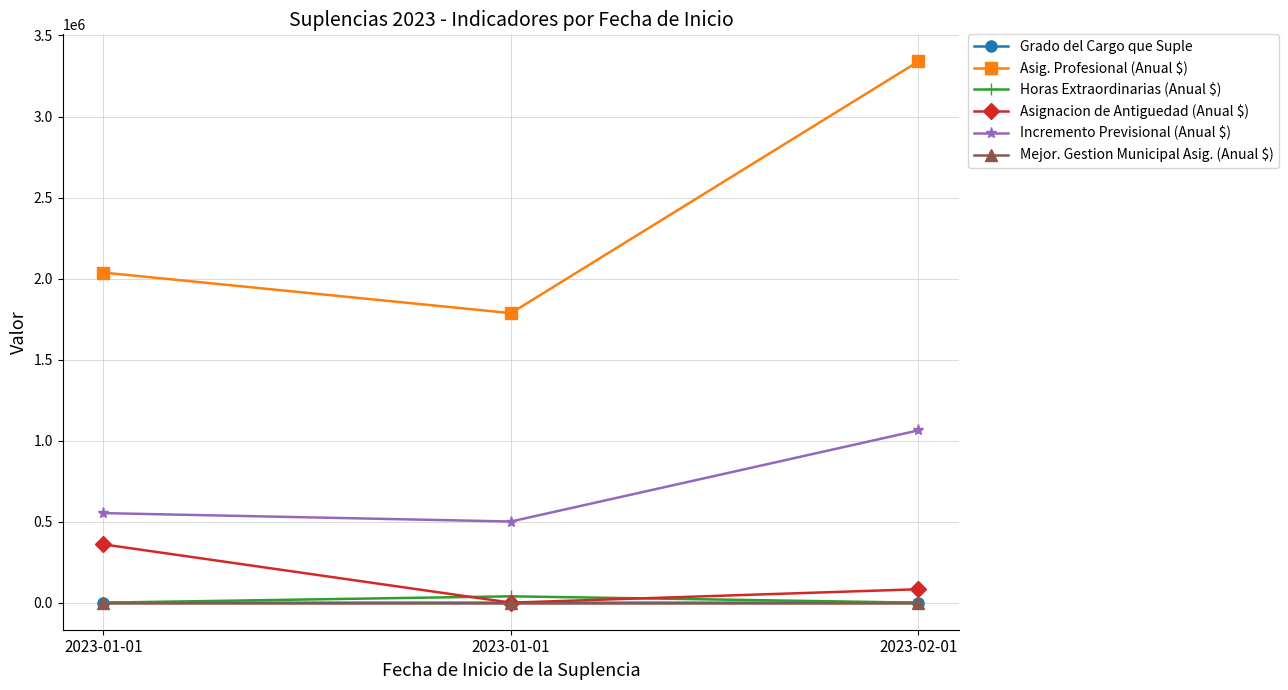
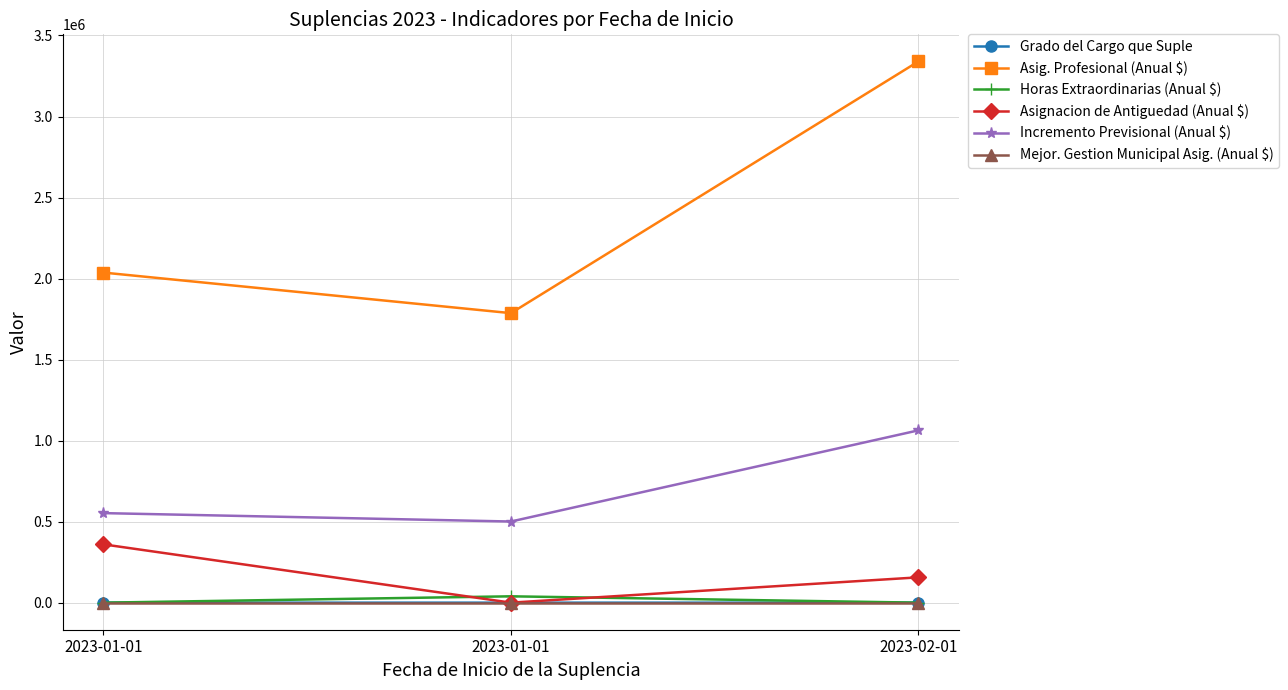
Asignacion de Antiguedad (Anual $), 2023-02-01: 80000 -> 160000
